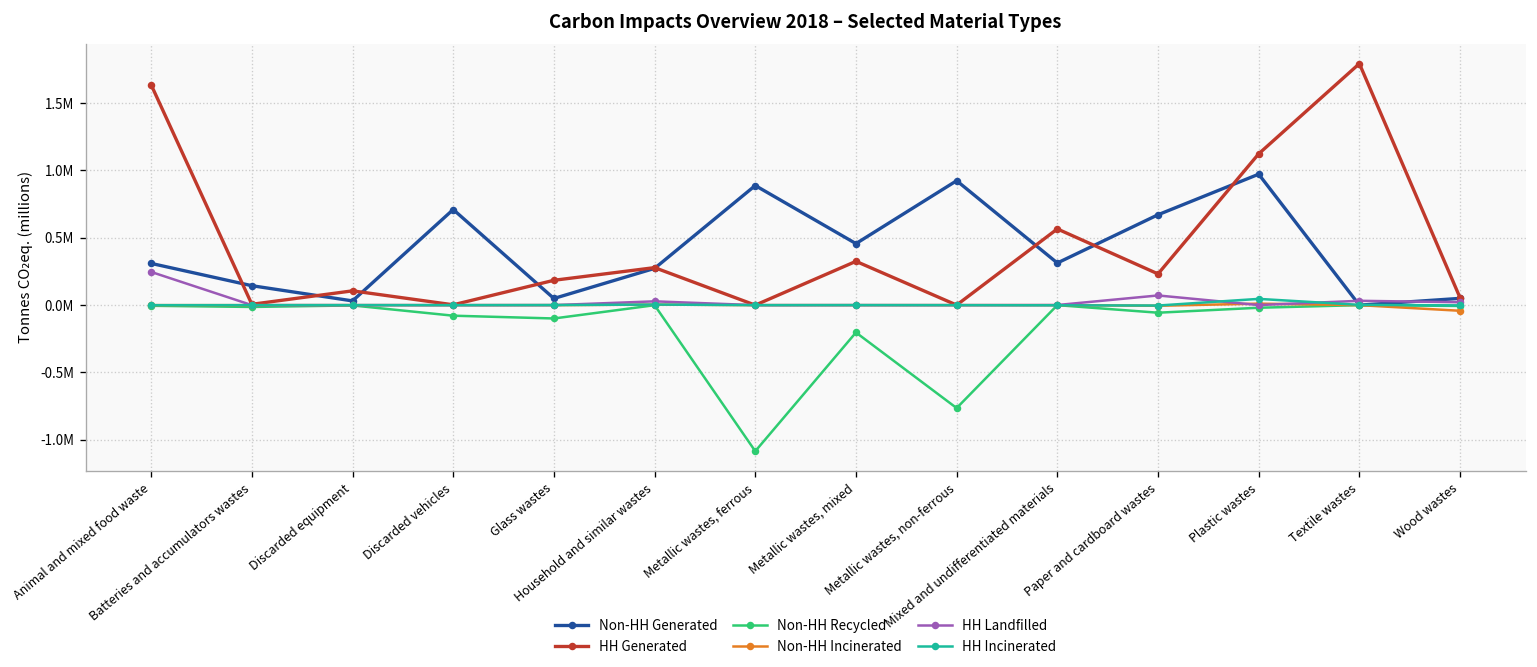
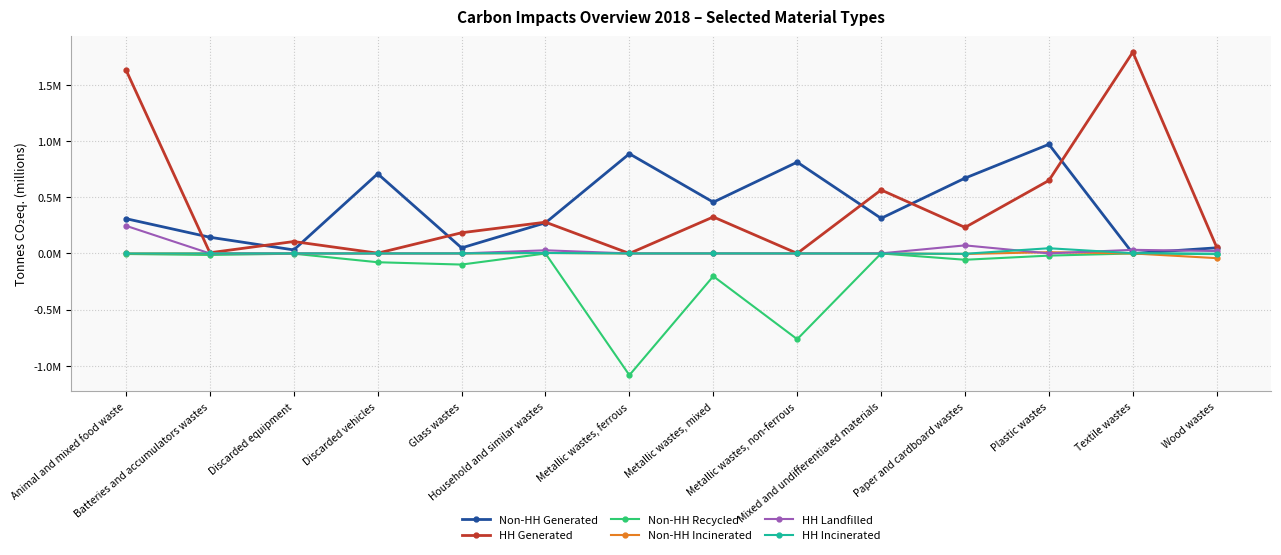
Non-HH Generated, Metallic wastes, non-ferrous: 920000 -> 810000
HH Generated, Plastic wastes: 1120000 -> 650000
